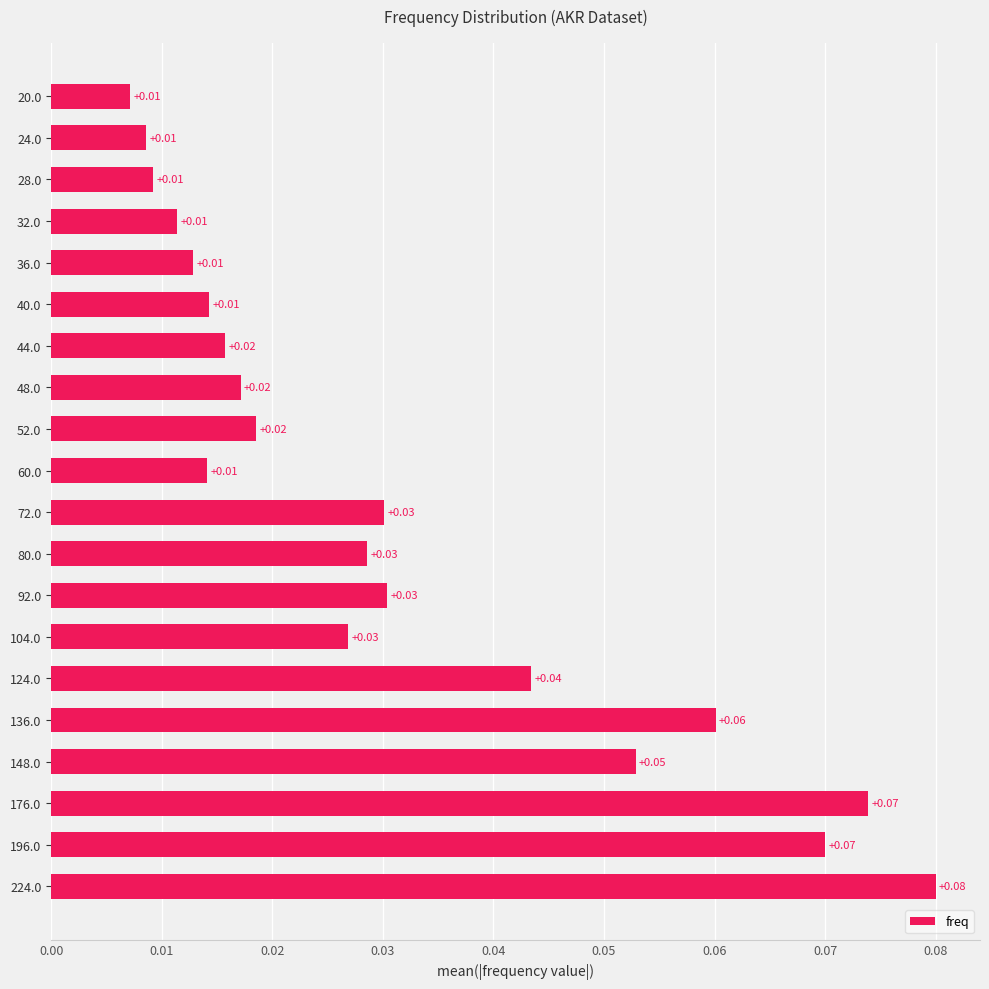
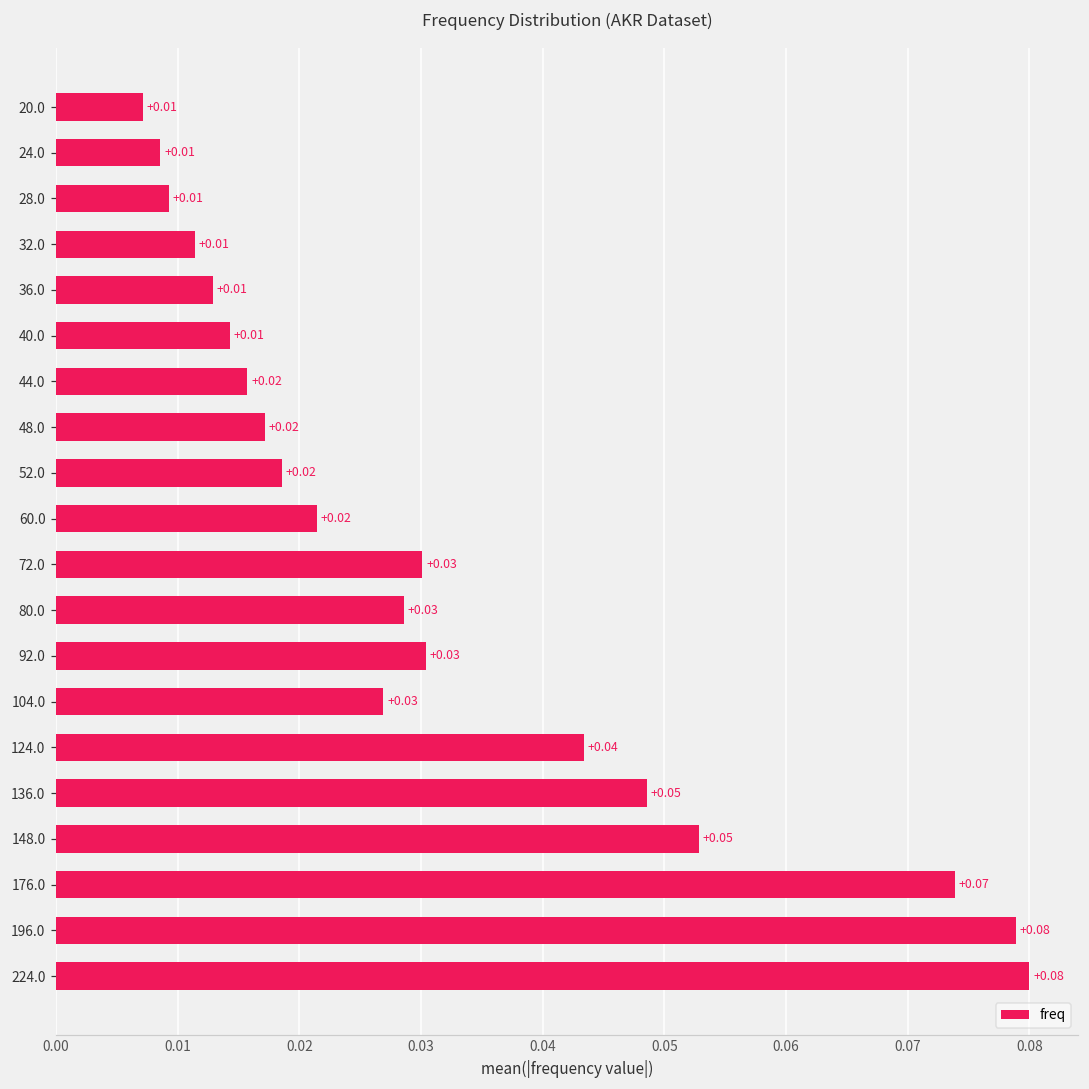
60.0: +0.01 -> +0.02
136.0: +0.06 -> +0.05
196.0: +0.07 -> +0.08
